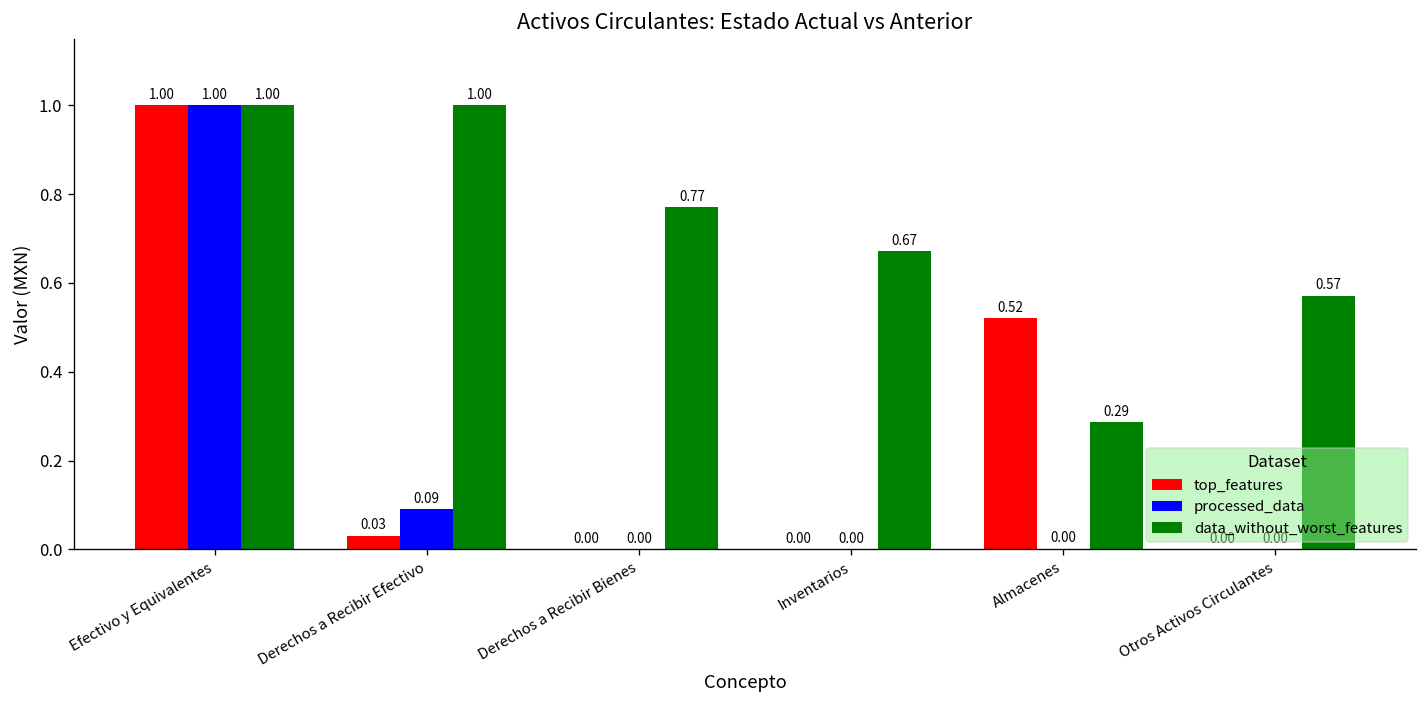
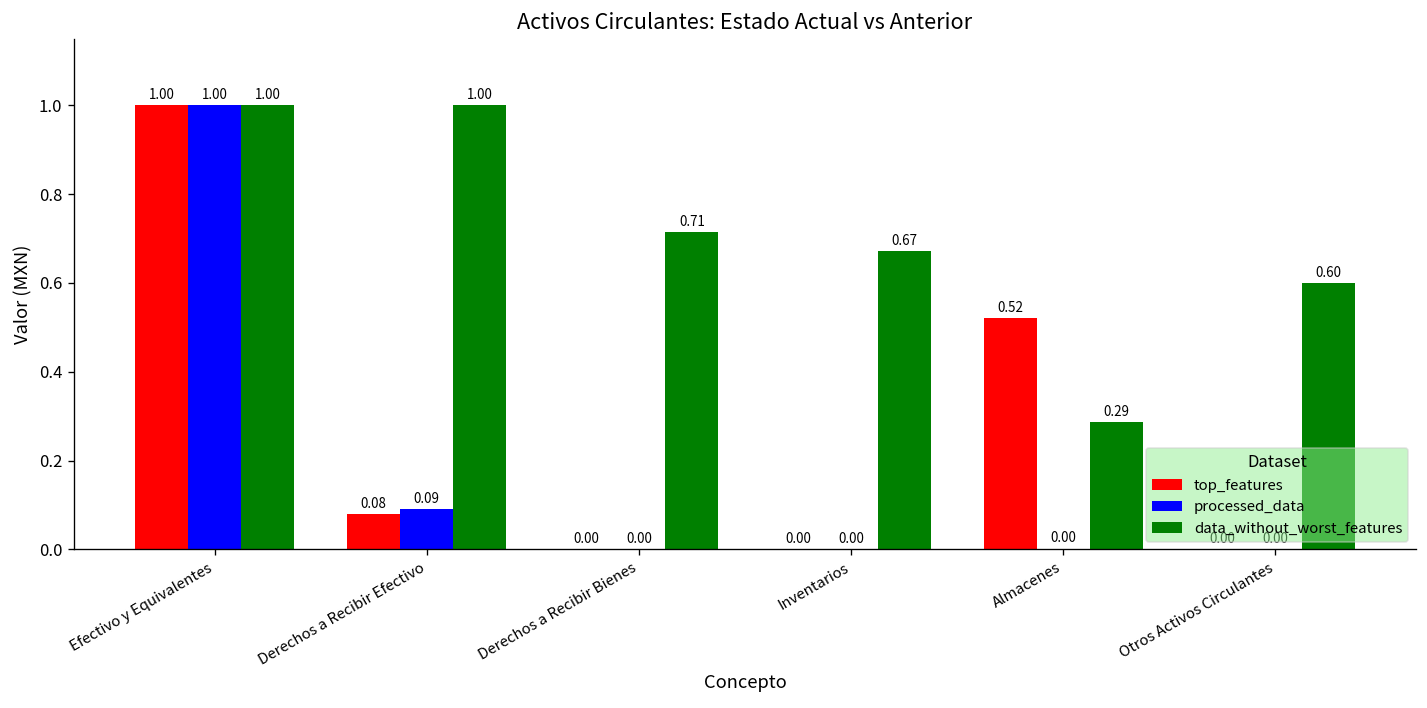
top_features, Derechos a Recibir Efectivo: 0.03 -> 0.08
data_without_worst_features, Derechos a Recibir Bienes: 0.77 -> 0.71
data_without_worst_features, Otros Activos Circulantes: 0.57 -> 0.60
